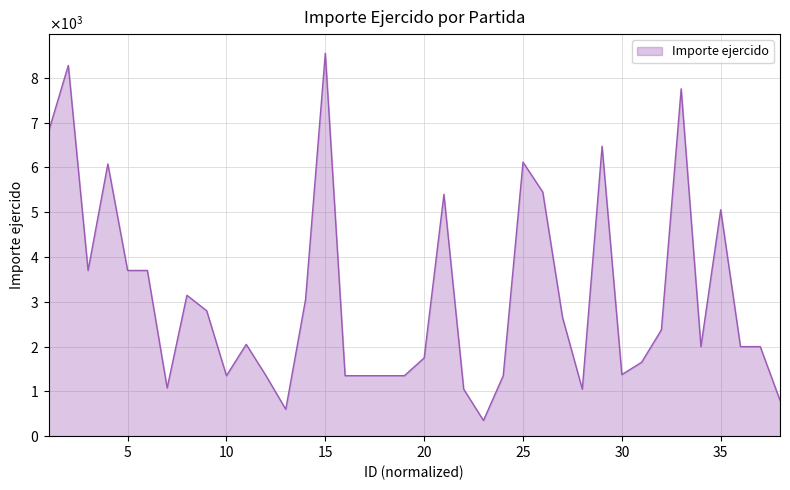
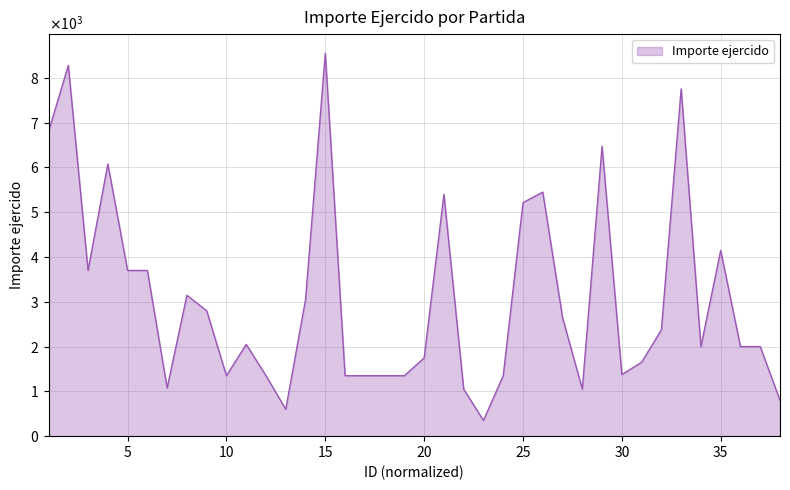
25: 6100 -> 5200
35: 5100 -> 4100
